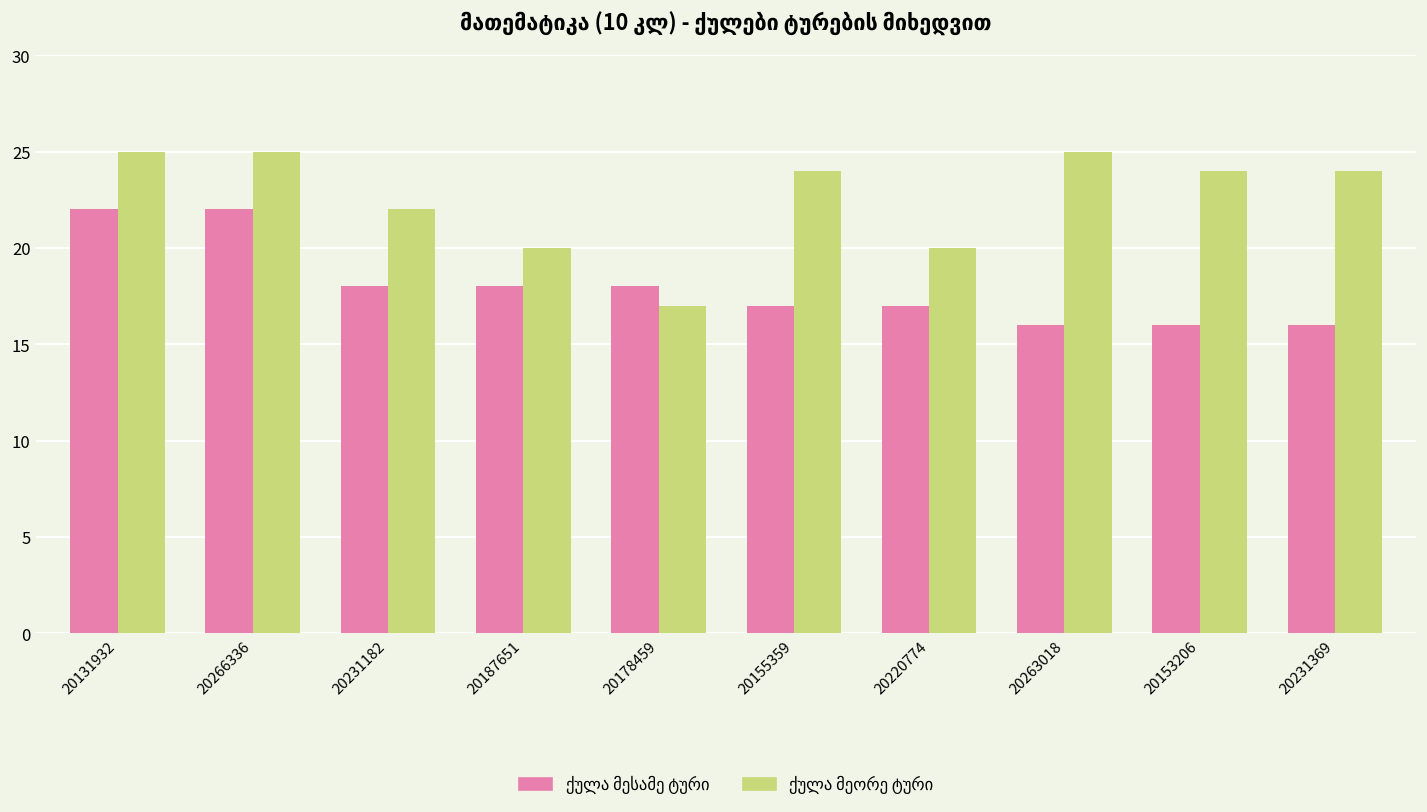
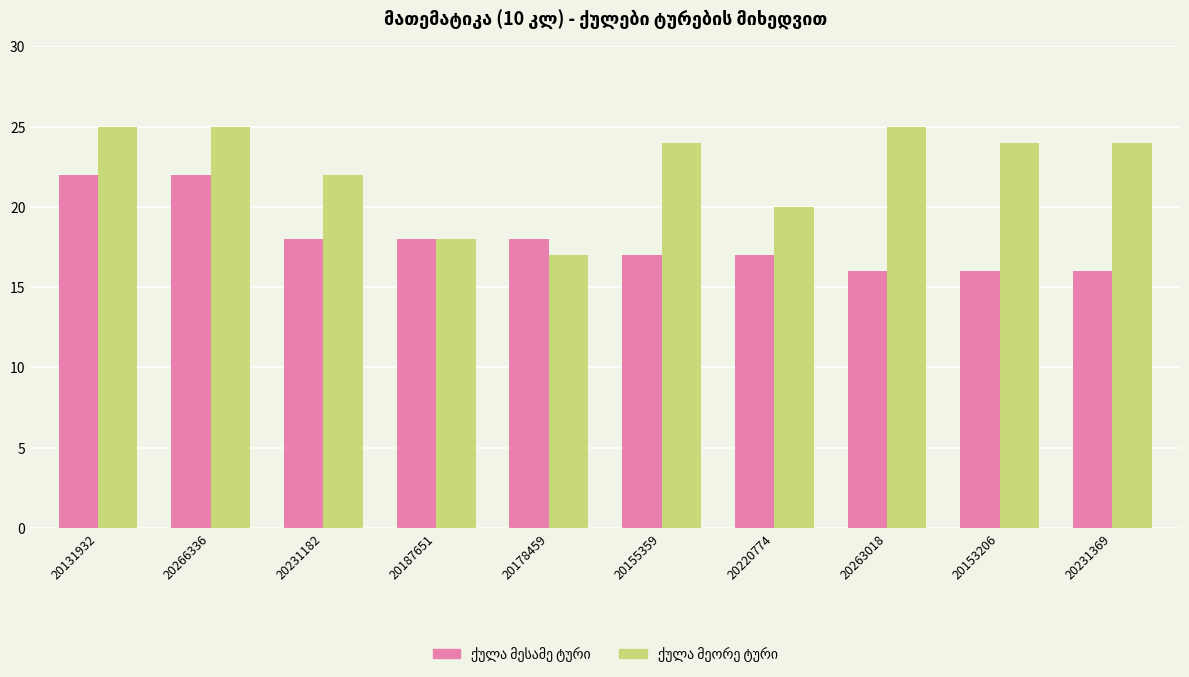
ქულა მეორე ტური, 20187651: 20 -> 18
